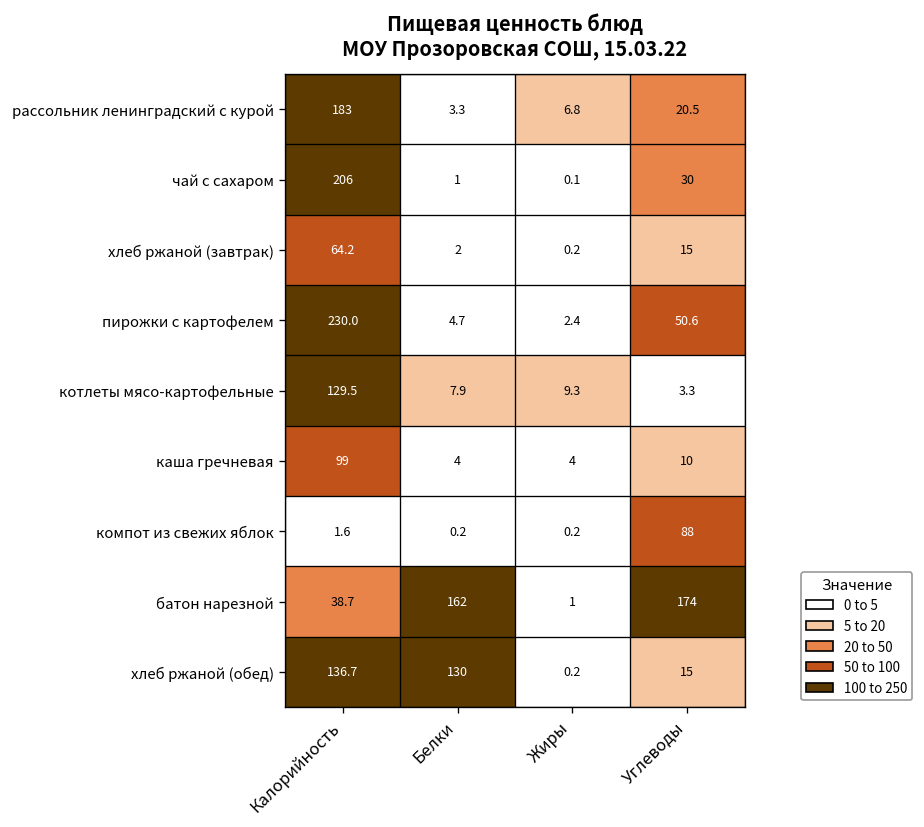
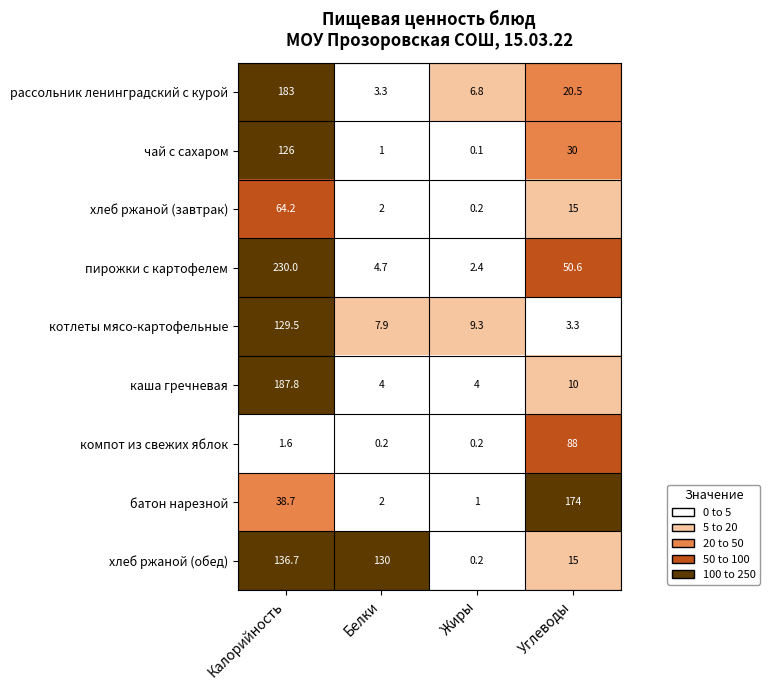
чай с сахаром, Калорийность: 206 -> 126
каша гречневая, Калорийность: 99 -> 187.8
батон нарезной, Белки: 162 -> 2
